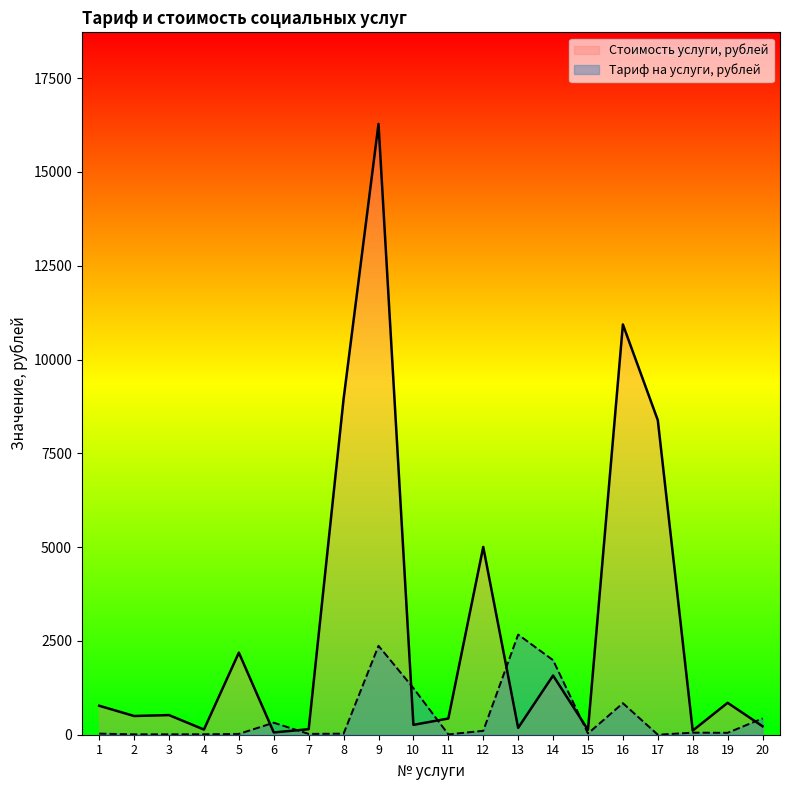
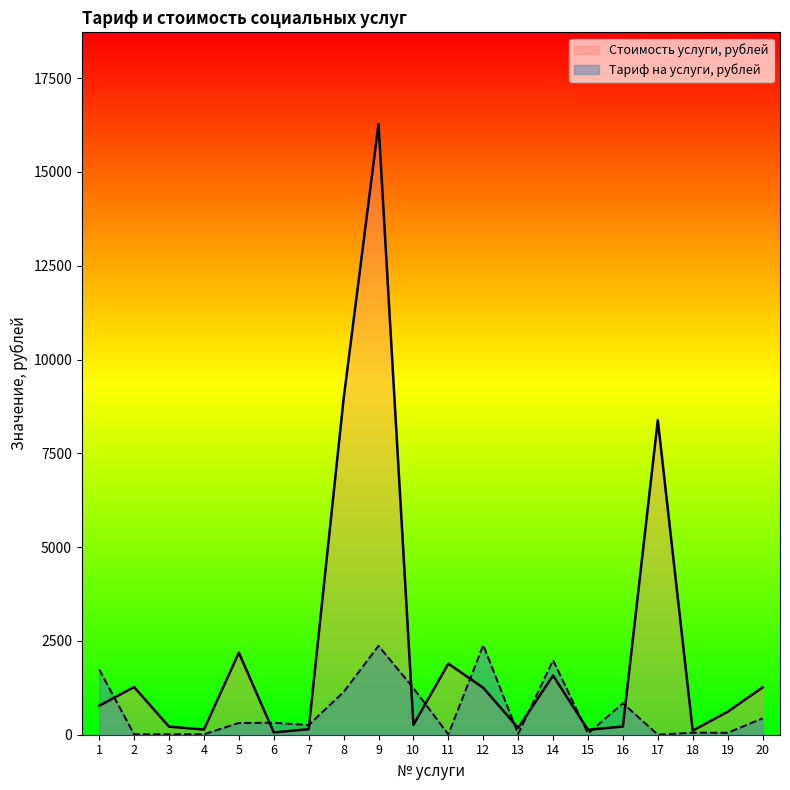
Тариф на услуги, рублей, 1: 0 -> 1700
Стоимость услуги, рублей, 2: 500 -> 1300
Стоимость услуги, рублей, 3: 500 -> 200
Тариф на услуги, рублей, 5: 0 -> 300
Тариф на услуги, рублей, 7: 0 -> 300
Тариф на услуги, рублей, 8: 0 -> 1100
Стоимость услуги, рублей, 11: 400 -> 1900
Стоимость услуги, рублей, 12: 5000 -> 1300
Тариф на услуги, рублей, 12: 100 -> 2400
Тариф на услуги, рублей, 13: 2700 -> 0
Стоимость услуги, рублей, 16: 10900 -> 200
Стоимость услуги, рублей, 19: 900 -> 600
Стоимость услуги, рублей, 20: 200 -> 1300
